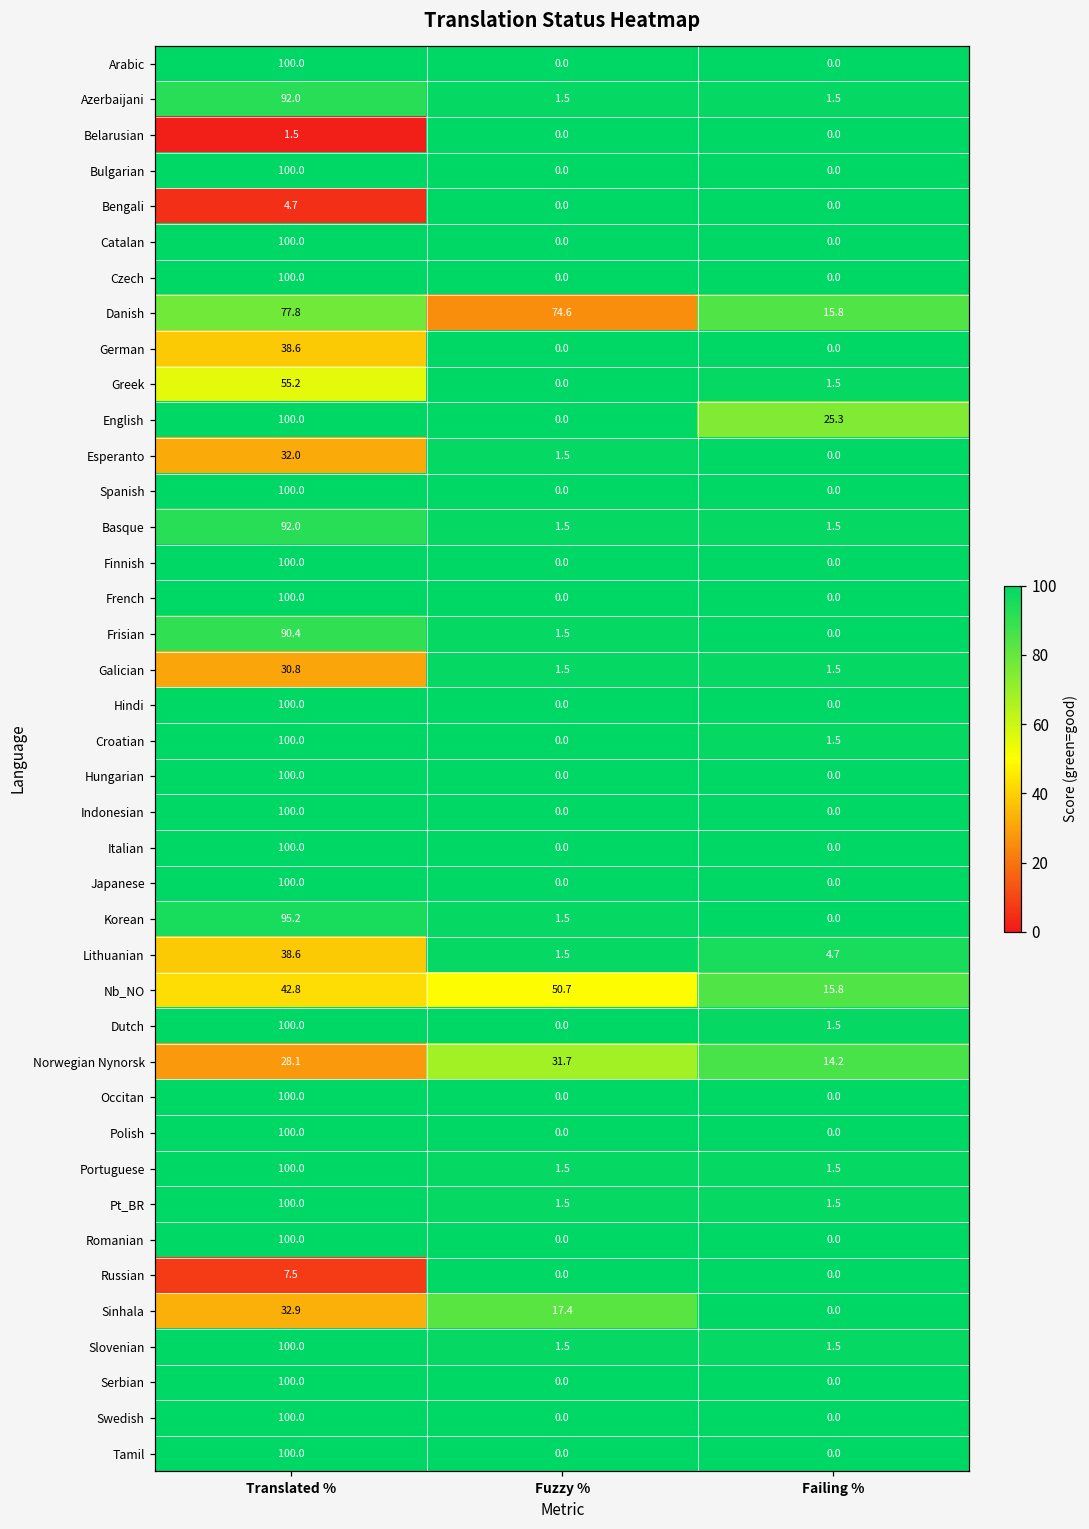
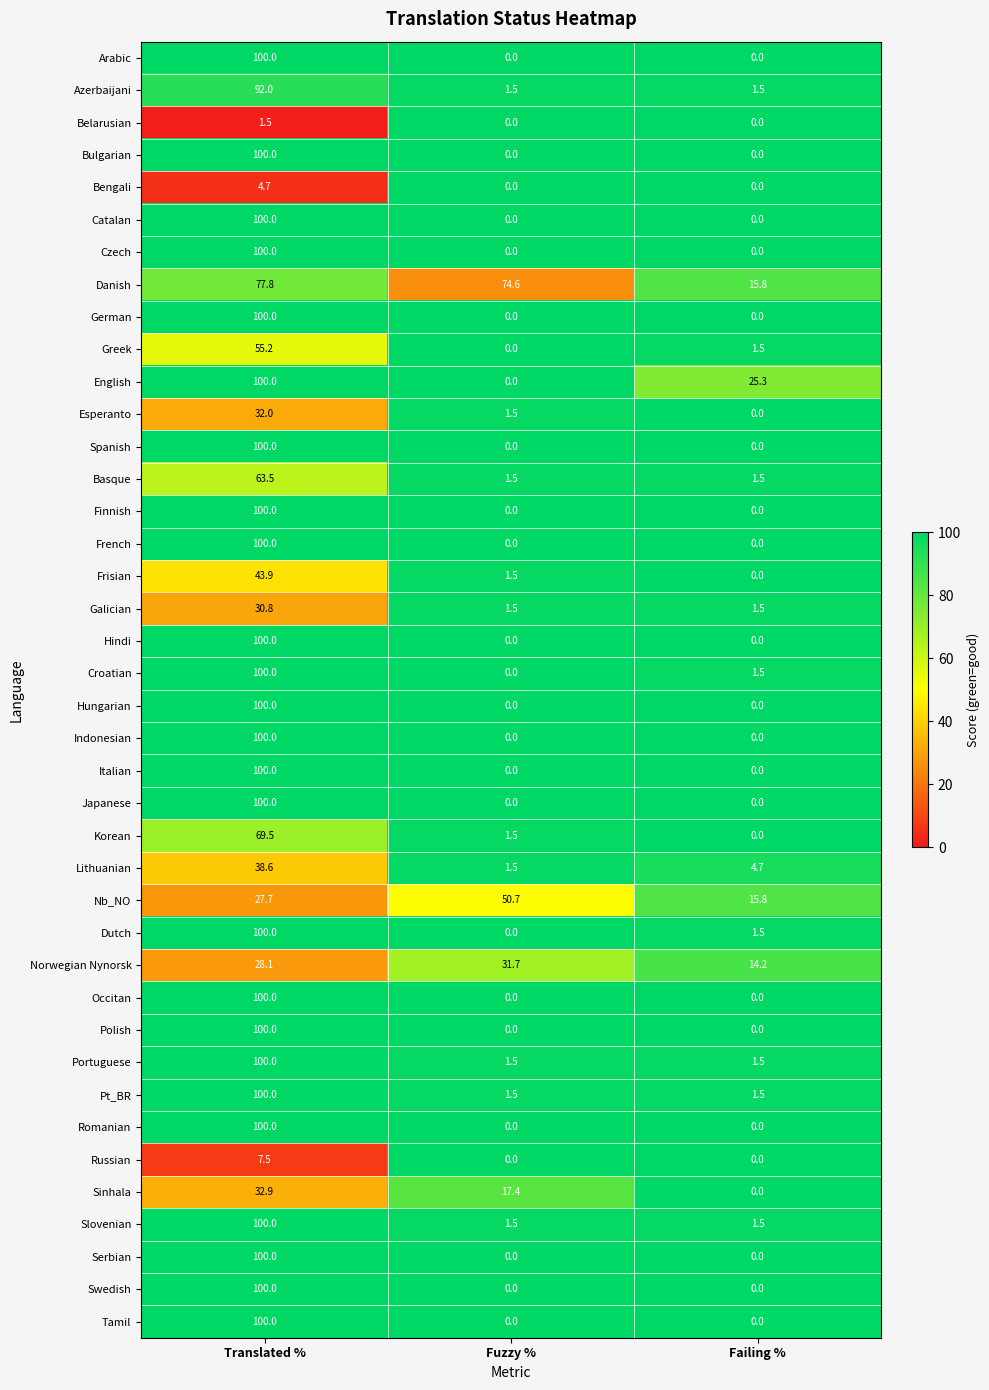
German, Translated %: 38.6 -> 100.0
Basque, Translated %: 92.0 -> 63.5
Frisian, Translated %: 90.4 -> 43.9
Korean, Translated %: 95.2 -> 69.5
Nb_NO, Translated %: 42.8 -> 27.7
